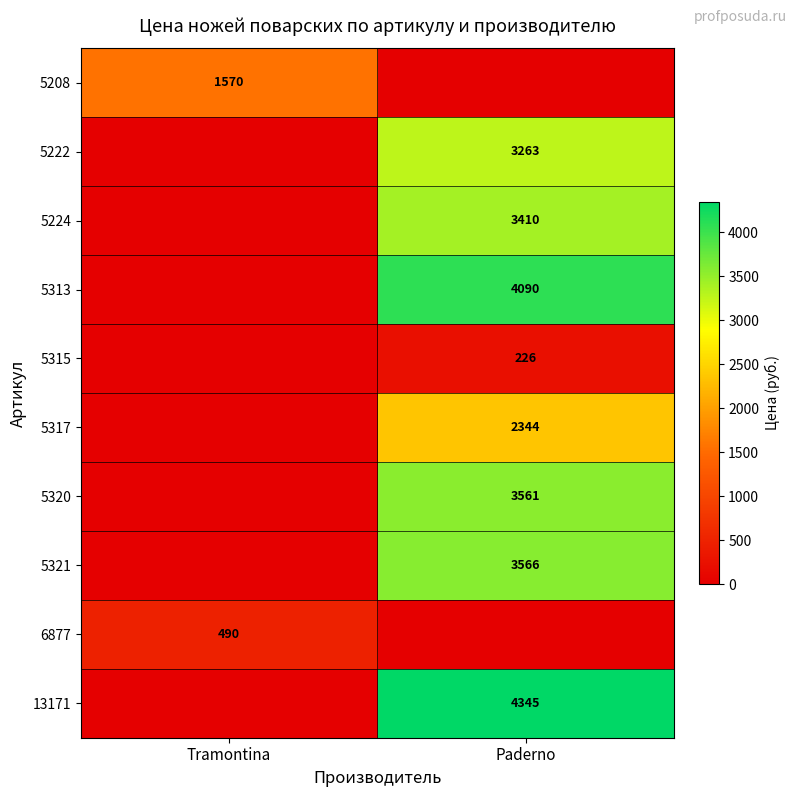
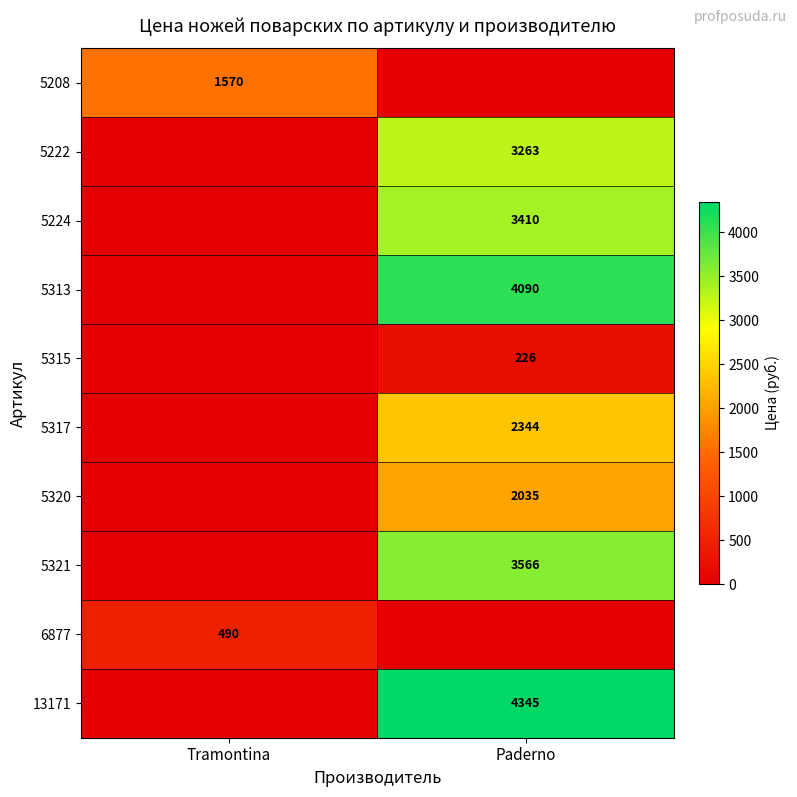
5320, Paderno: 3561 -> 2035
